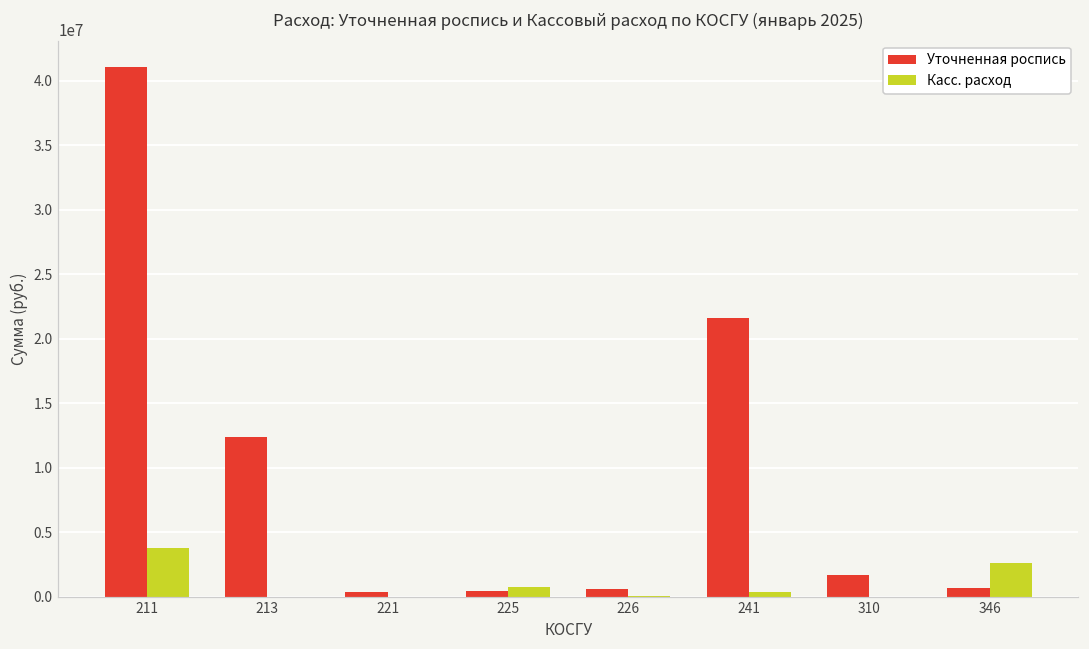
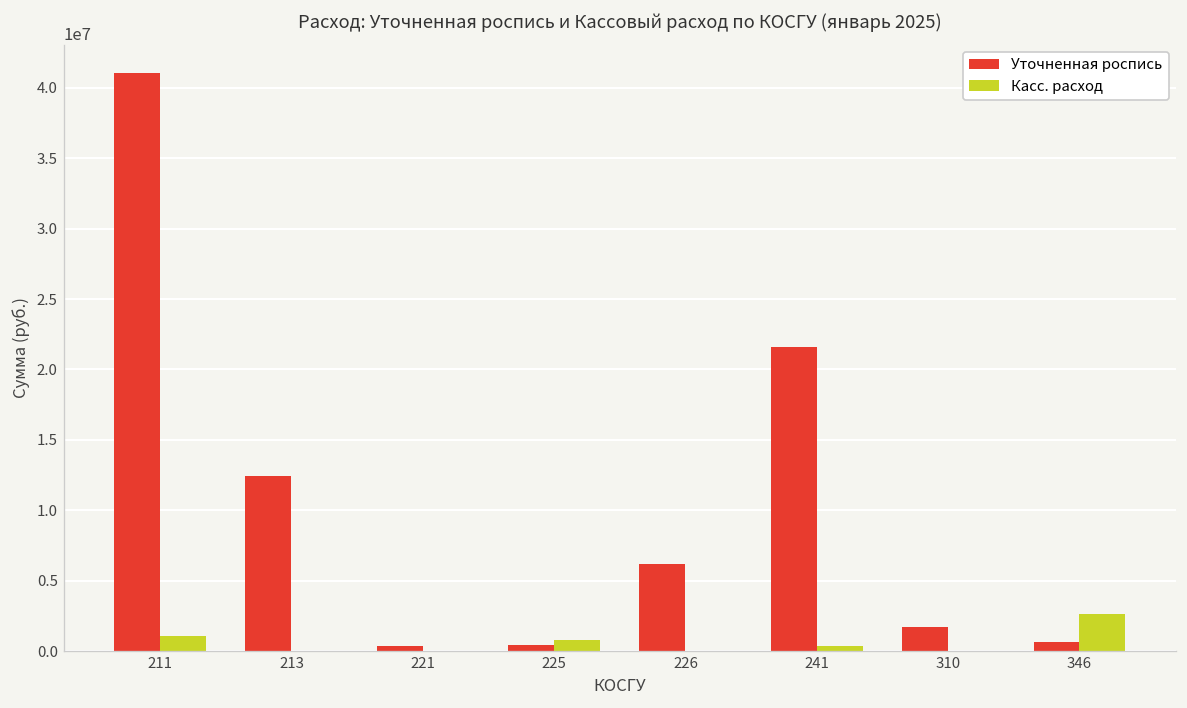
Касс. расход, 211: 3800000 -> 1000000
Уточненная роспись, 226: 600000 -> 6200000
